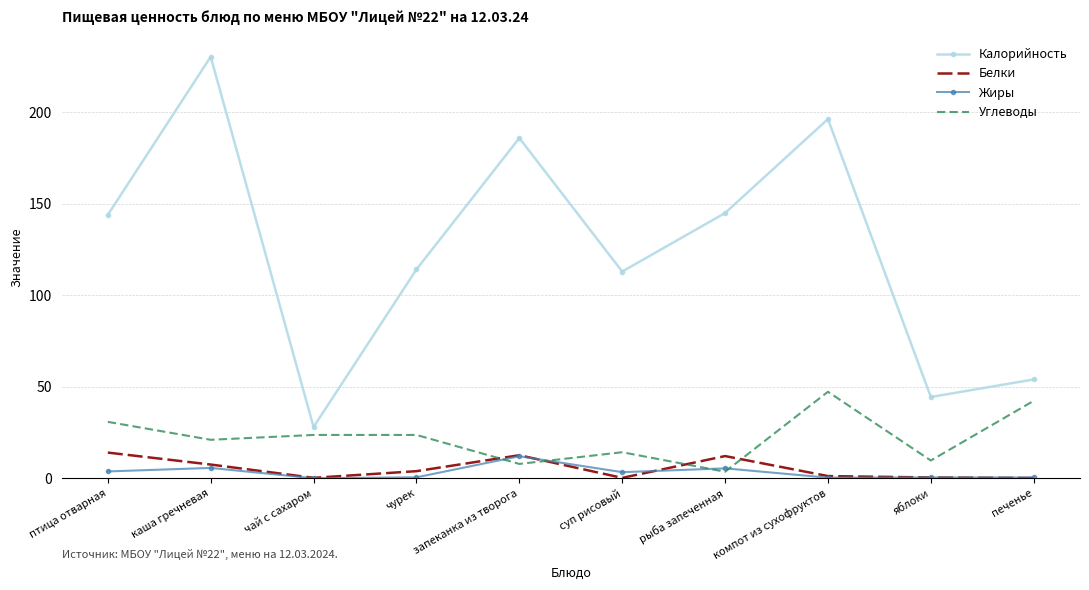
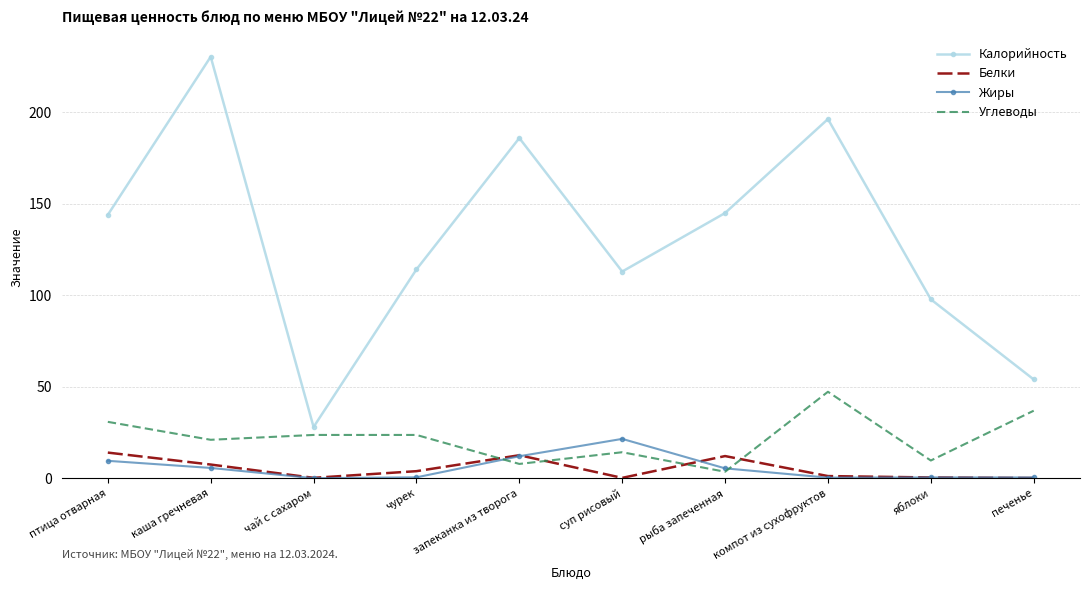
Жиры, птица отварная: 4 -> 10
Жиры, суп рисовый: 3 -> 22
Калорийность, яблоки: 44 -> 98
Углеводы, печенье: 42 -> 37
